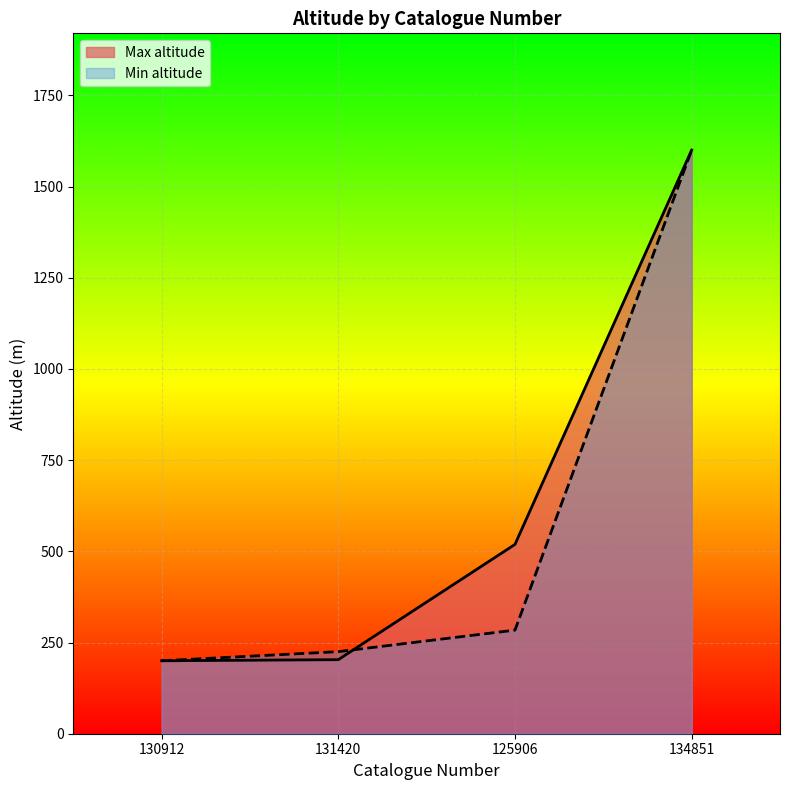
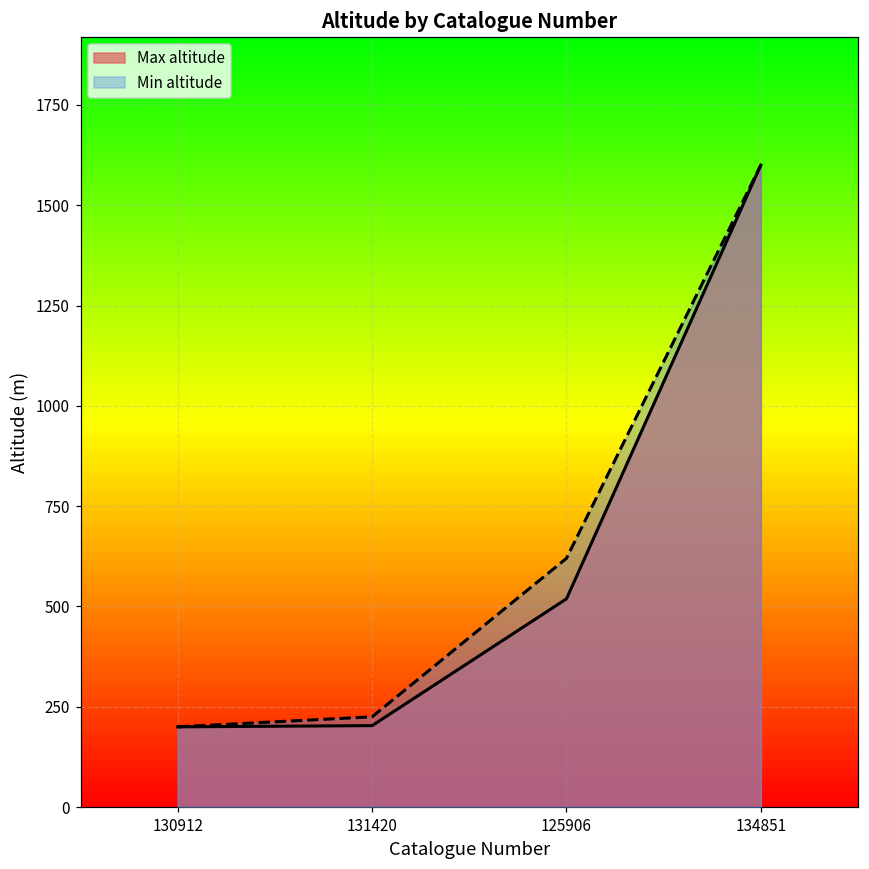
Min altitude, 125906: 280 -> 620
